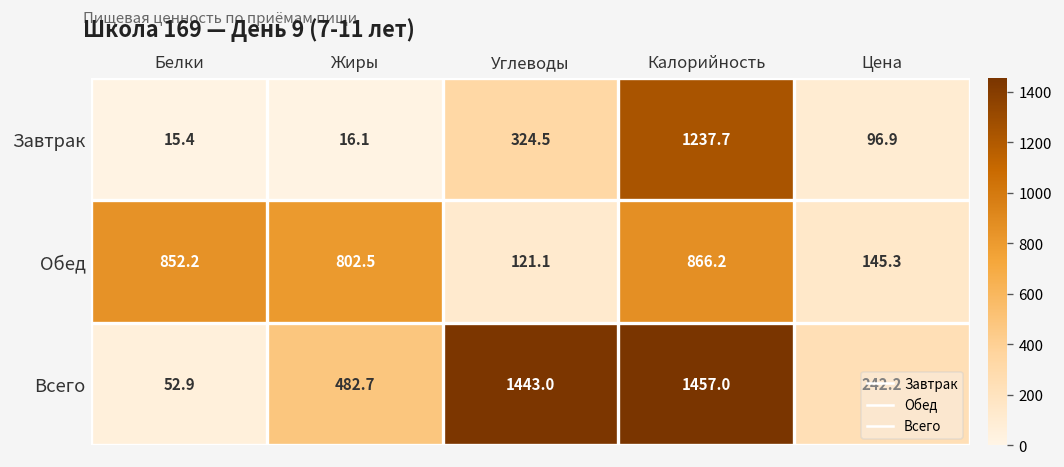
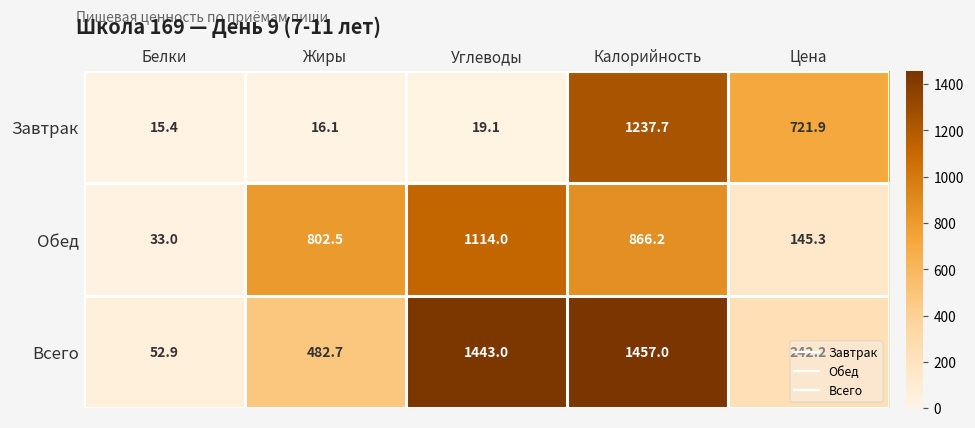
Завтрак, Углеводы: 324.5 -> 19.1
Завтрак, Цена: 96.9 -> 721.9
Обед, Белки: 852.2 -> 33.0
Обед, Углеводы: 121.1 -> 1114.0
